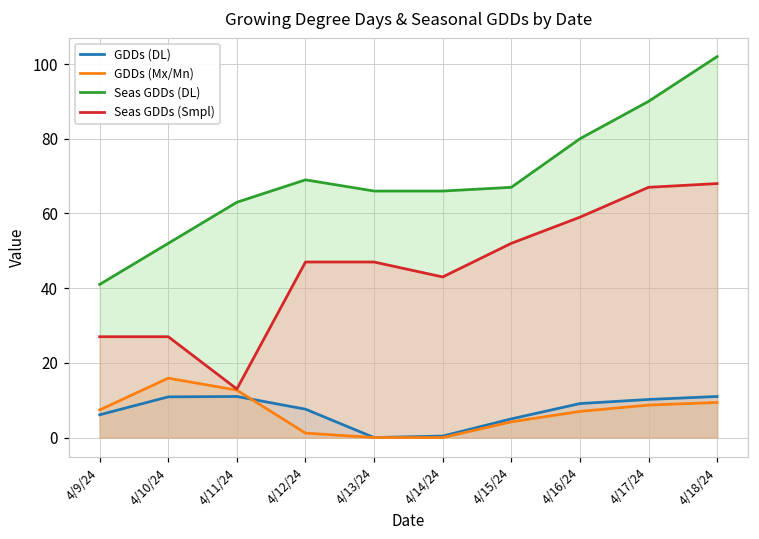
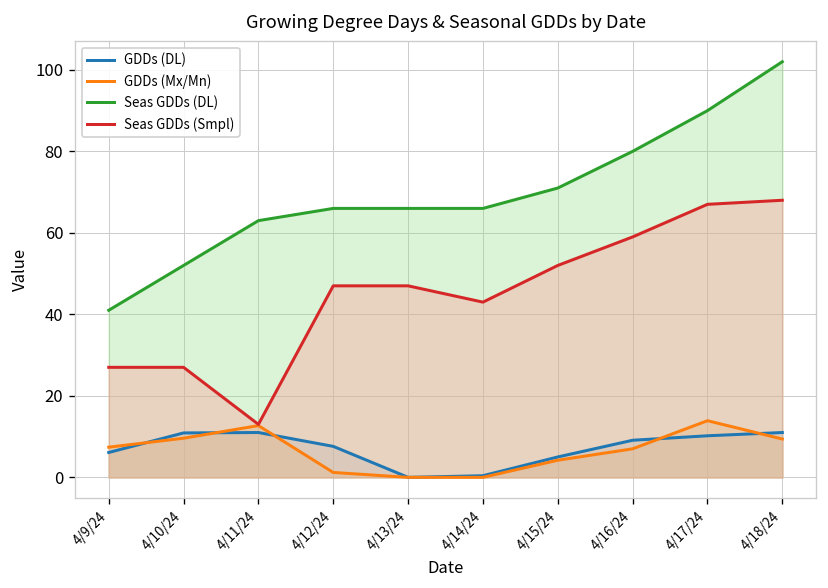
GDDs (Mx/Mn), 4/10/24: 16 -> 10
Seas GDDs (DL), 4/12/24: 69 -> 66
Seas GDDs (DL), 4/15/24: 67 -> 71
GDDs (Mx/Mn), 4/17/24: 9 -> 14
